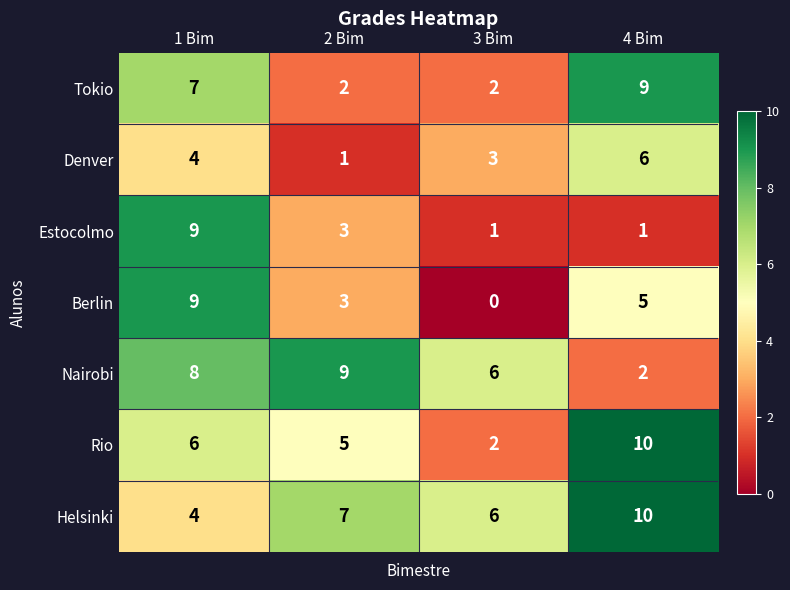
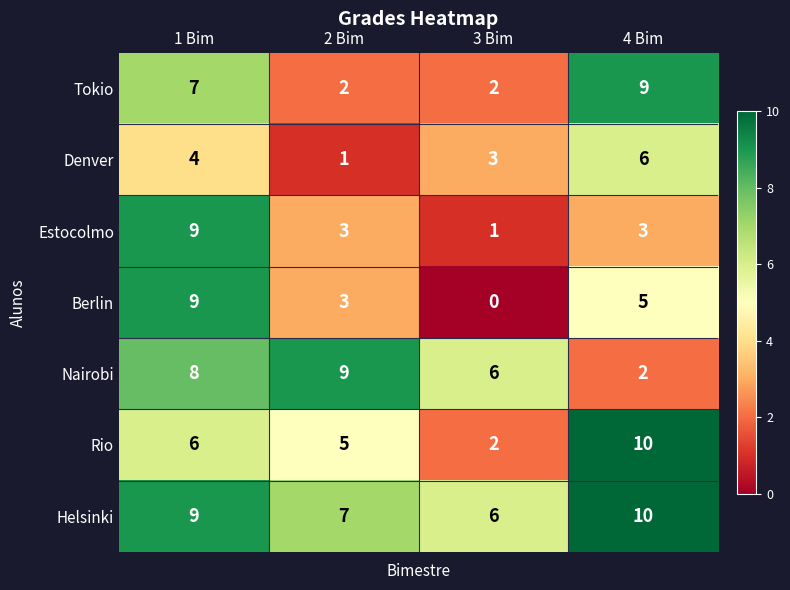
Estocolmo, 4 Bim: 1 -> 3
Helsinki, 1 Bim: 4 -> 9
